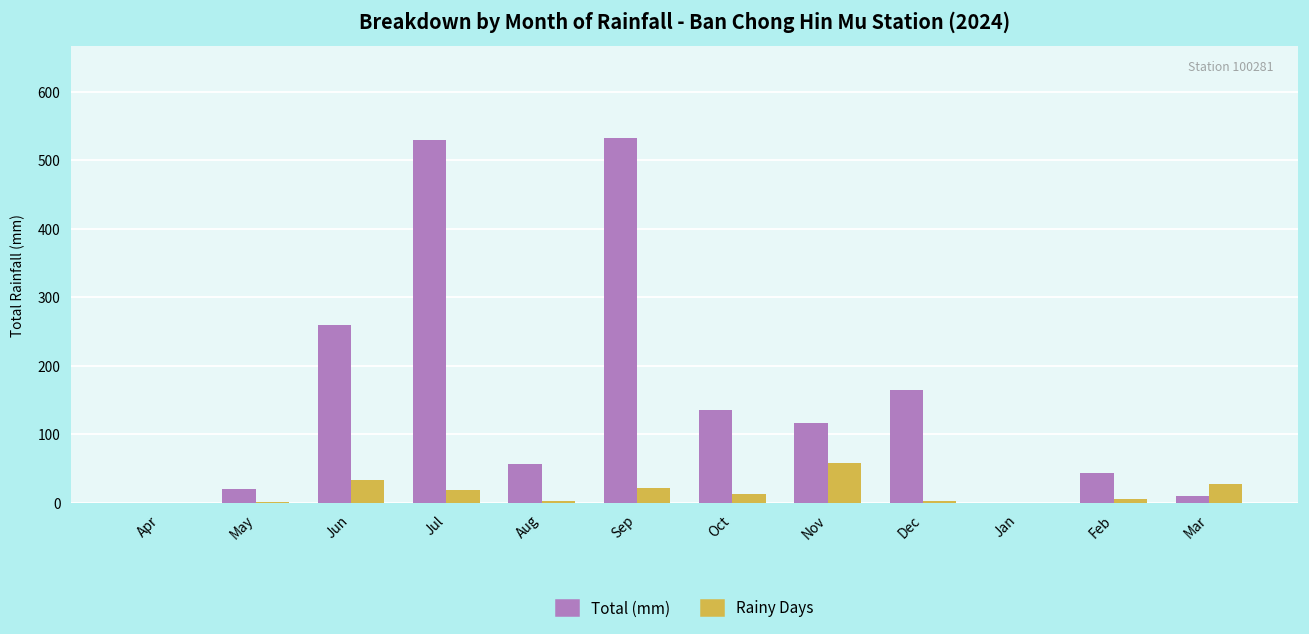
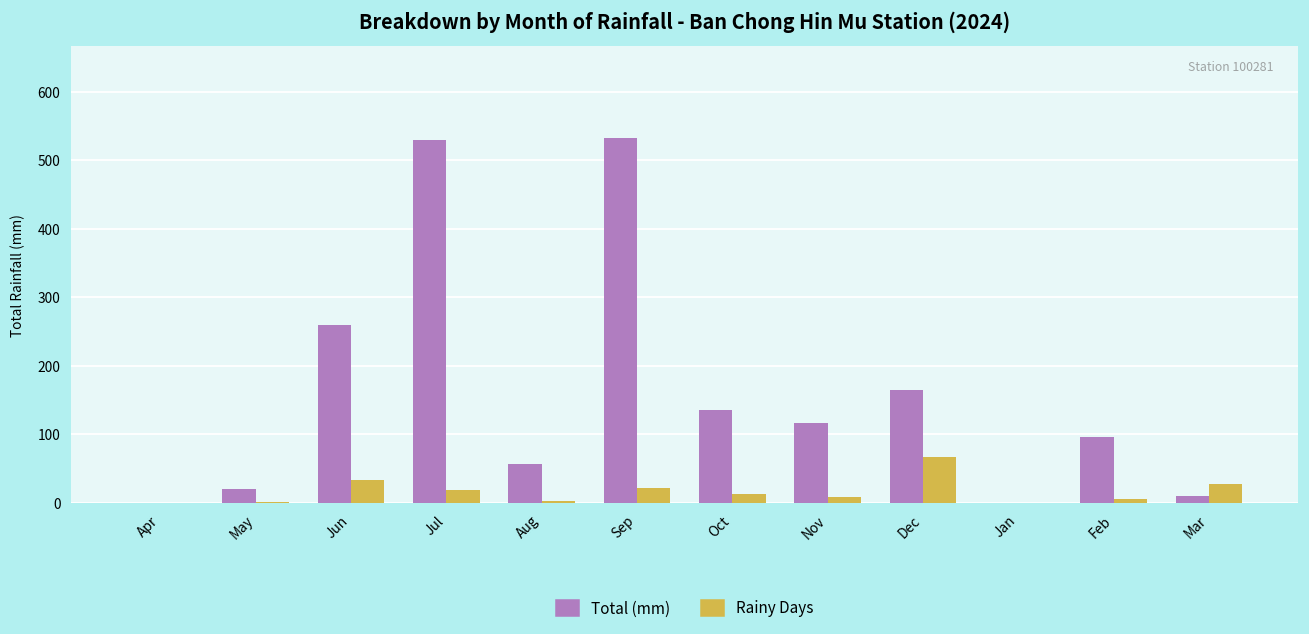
Rainy Days, Nov: 60 -> 10
Rainy Days, Dec: 0 -> 70
Total (mm), Feb: 40 -> 100
